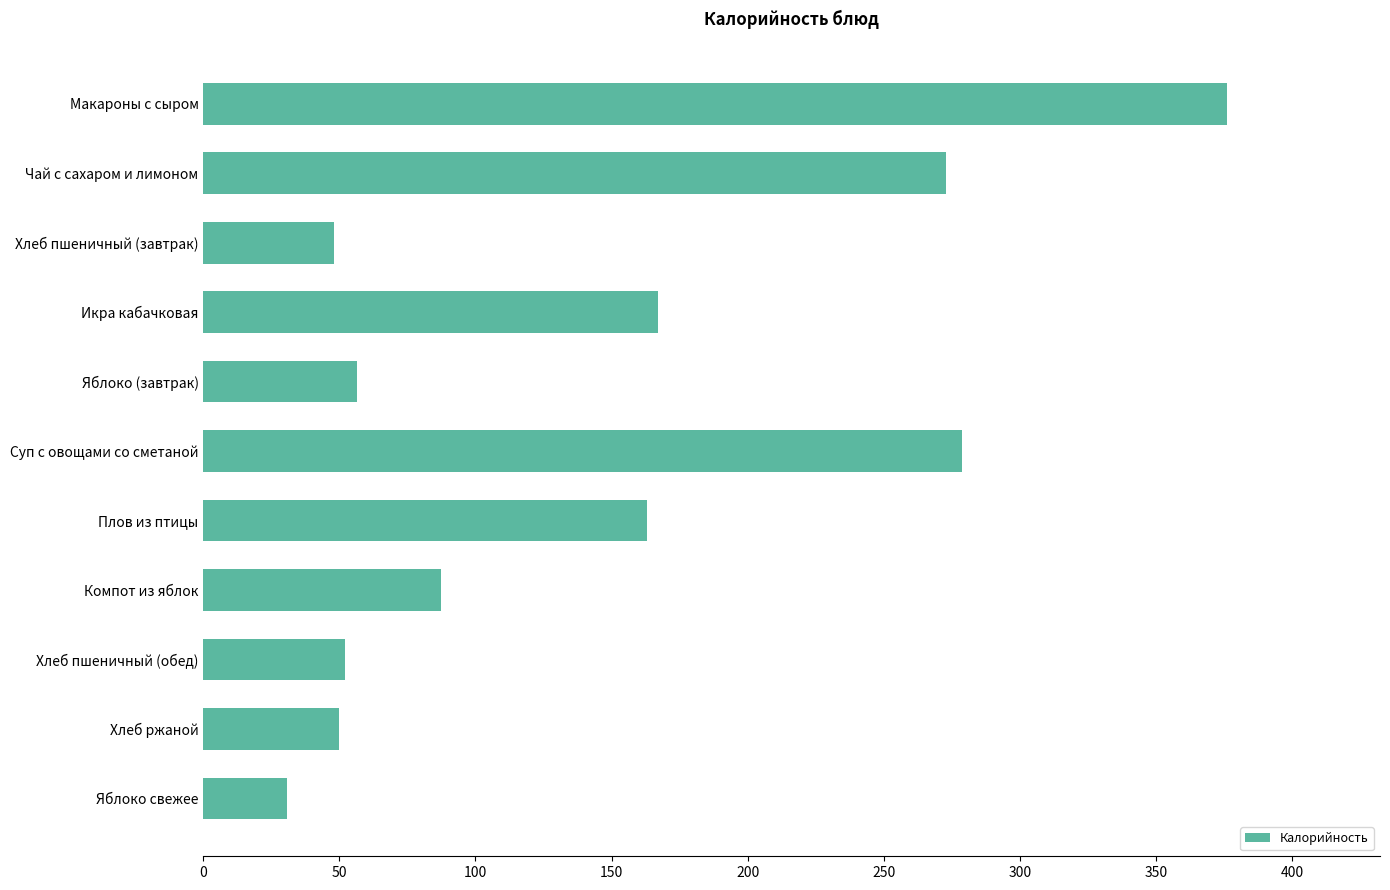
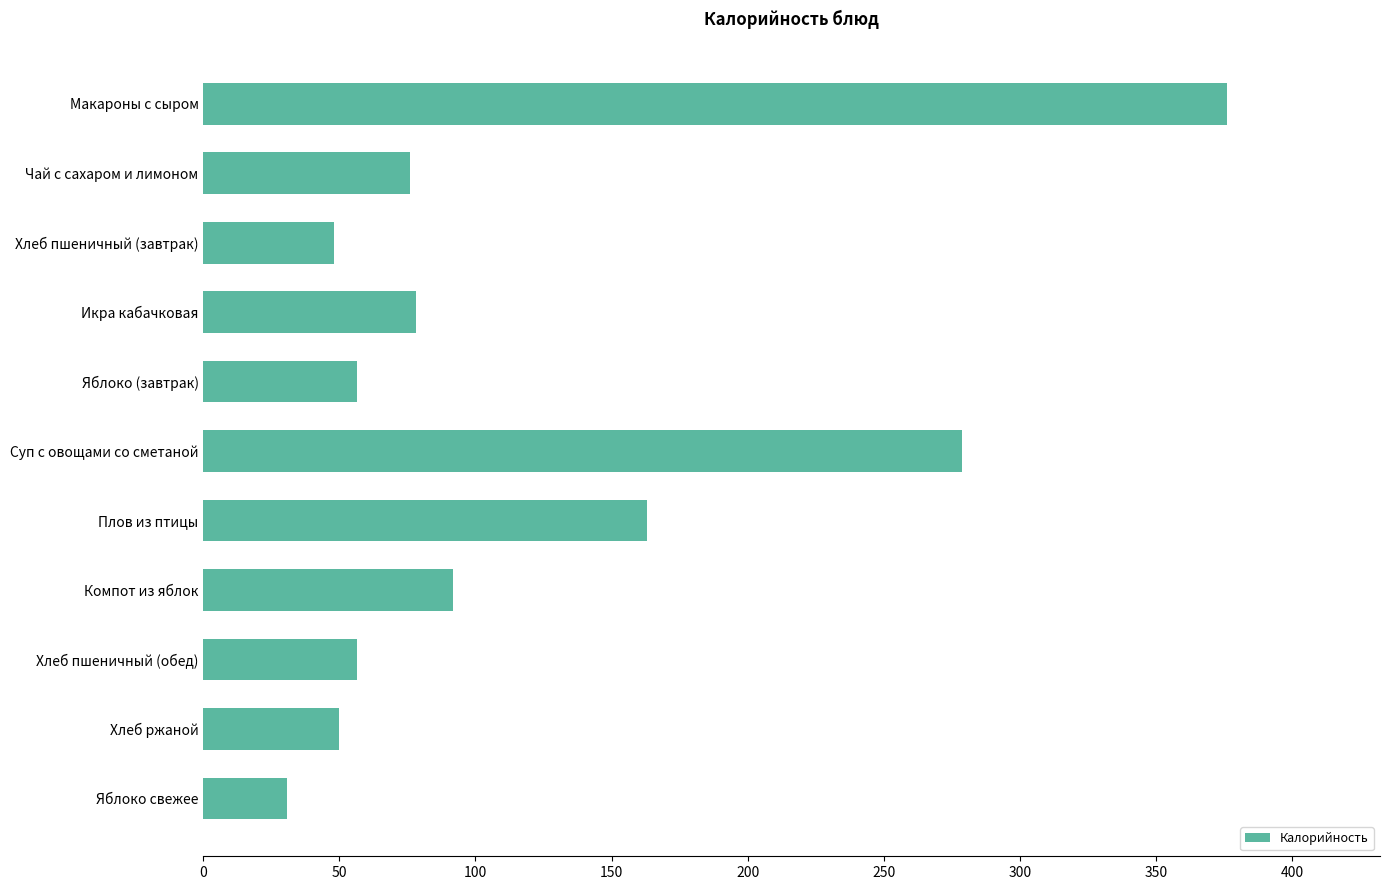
Чай с сахаром и лимоном: 273 -> 76
Икра кабачковая: 167 -> 78
Компот из яблок: 87 -> 92
Хлеб пшеничный (обед): 52 -> 56
